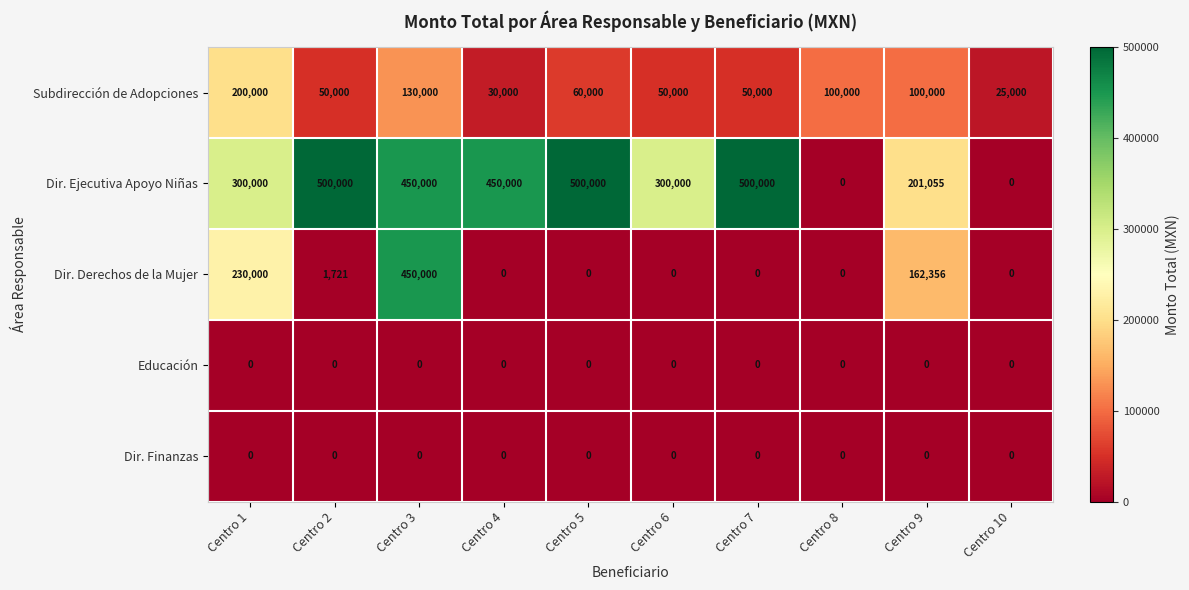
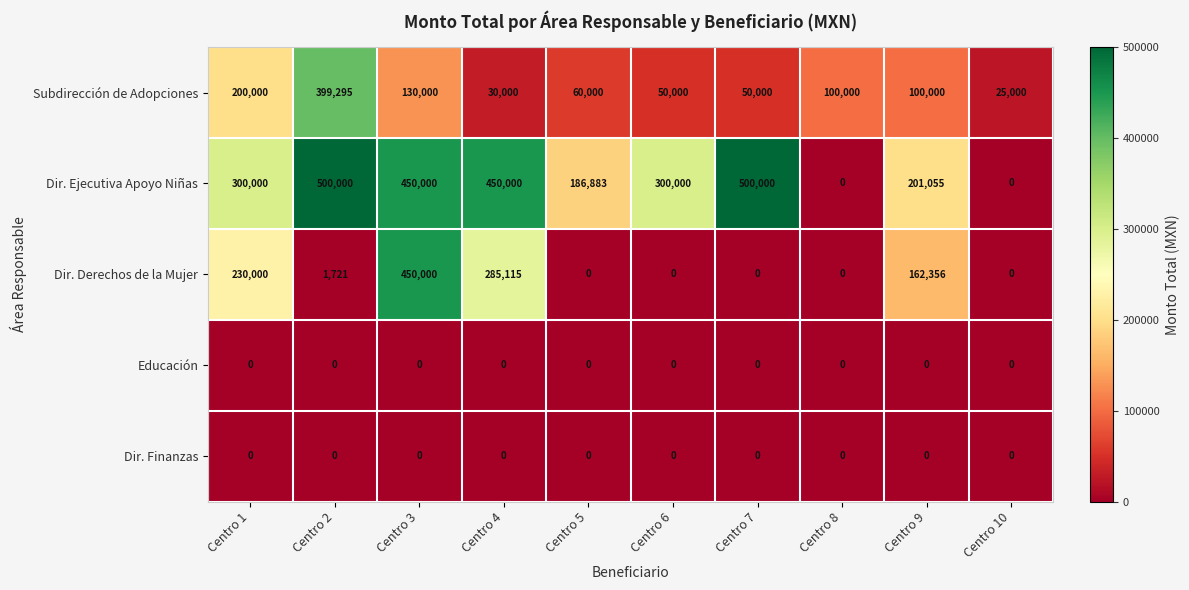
Subdirección de Adopciones, Centro 2: 50,000 -> 399,295
Dir. Ejecutiva Apoyo Niñas, Centro 5: 500,000 -> 186,883
Dir. Derechos de la Mujer, Centro 4: 0 -> 285,115
